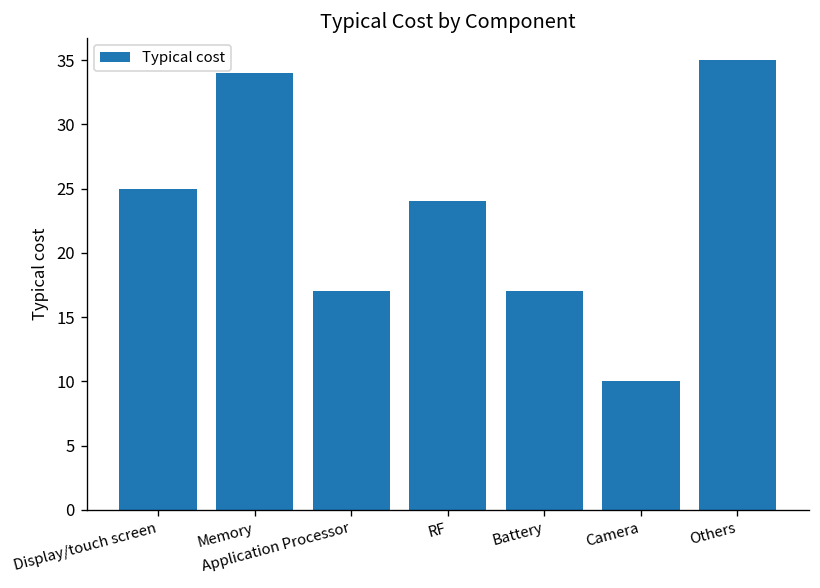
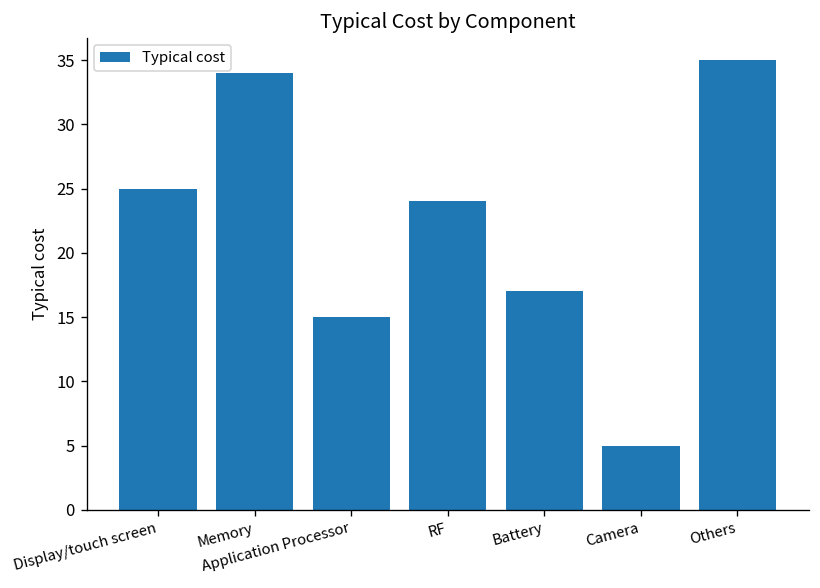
Application Processor: 17 -> 15
Camera: 10 -> 5
